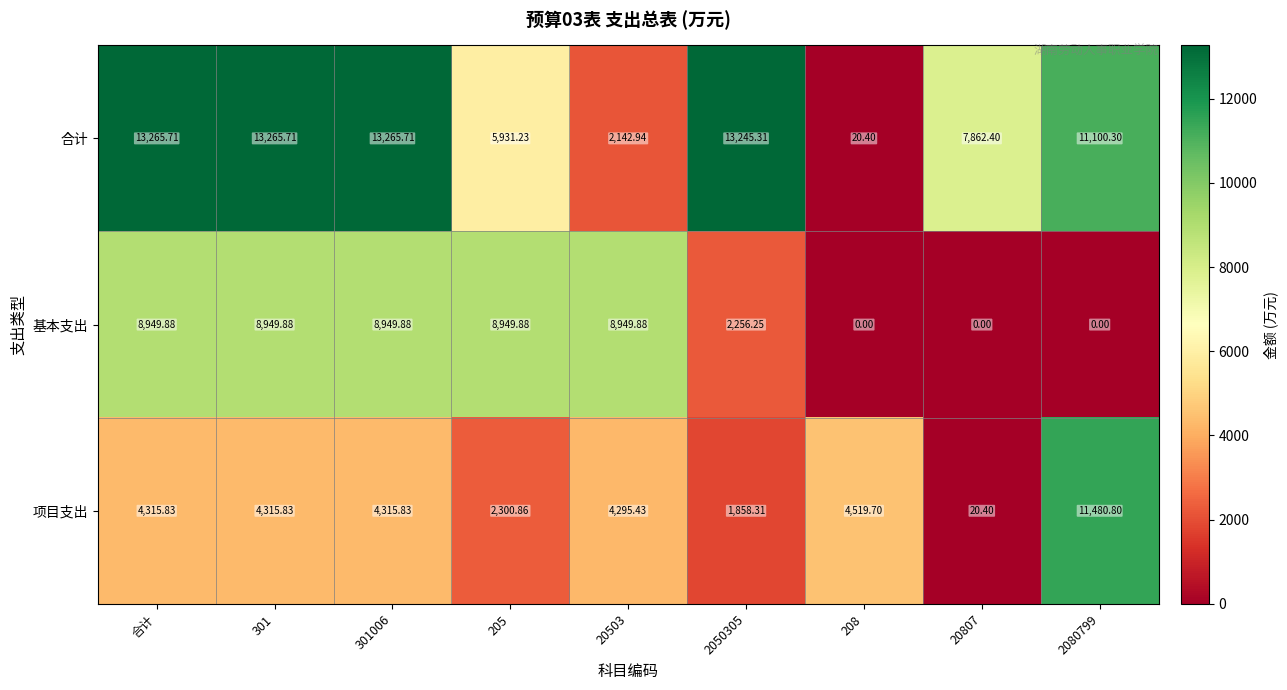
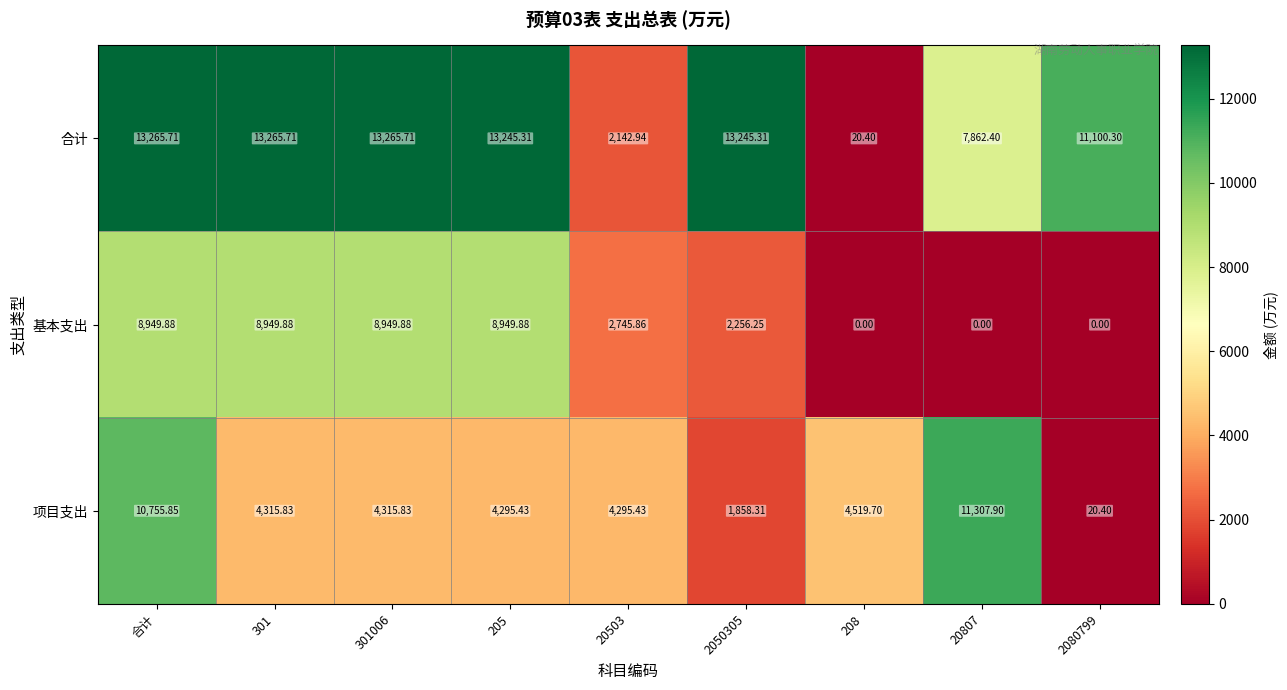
合计, 205: 5,931.23 -> 13,245.31
基本支出, 20503: 8,949.88 -> 2,745.86
项目支出, 合计: 4,315.83 -> 10,755.85
项目支出, 205: 2,300.86 -> 4,295.43
项目支出, 20807: 20.40 -> 11,307.90
项目支出, 2080799: 11,480.80 -> 20.40
